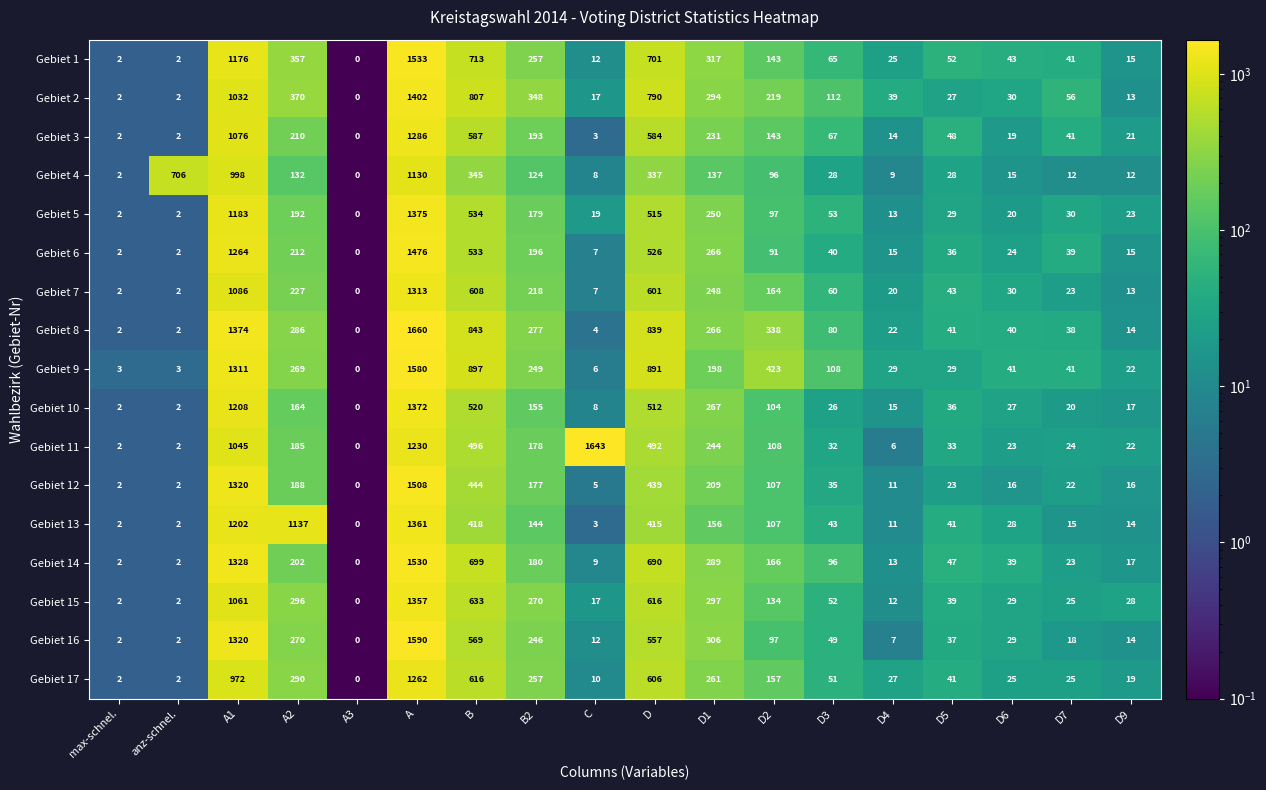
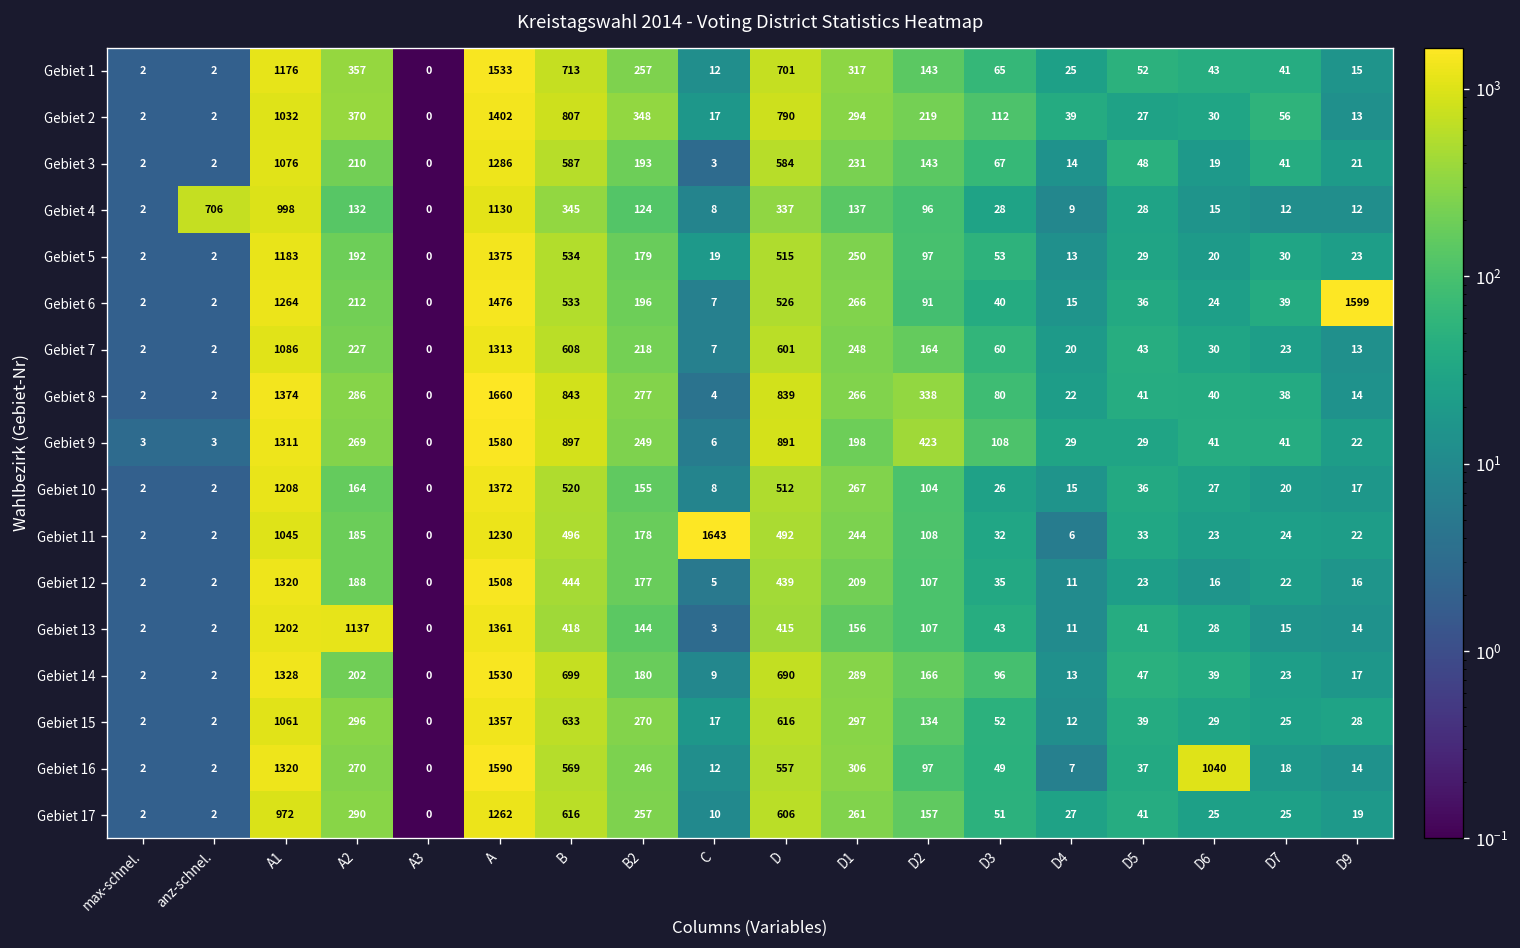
Gebiet 6, D9: 15 -> 1599
Gebiet 16, D6: 29 -> 1040
